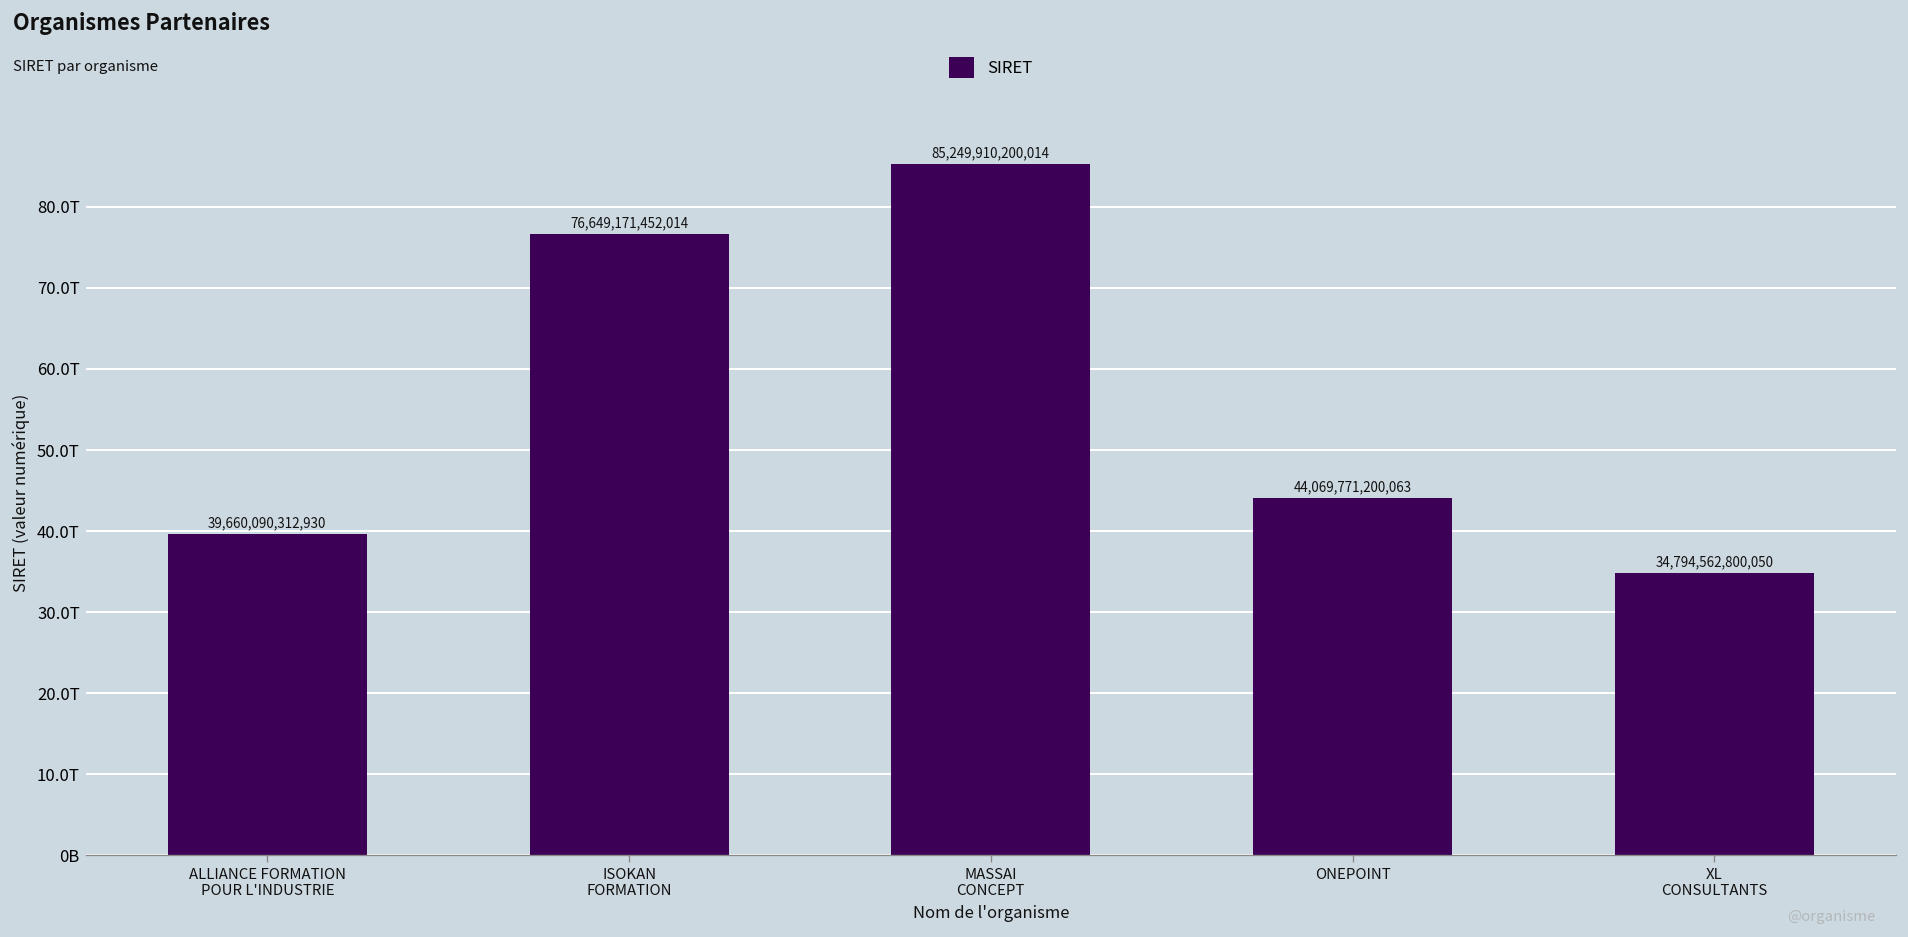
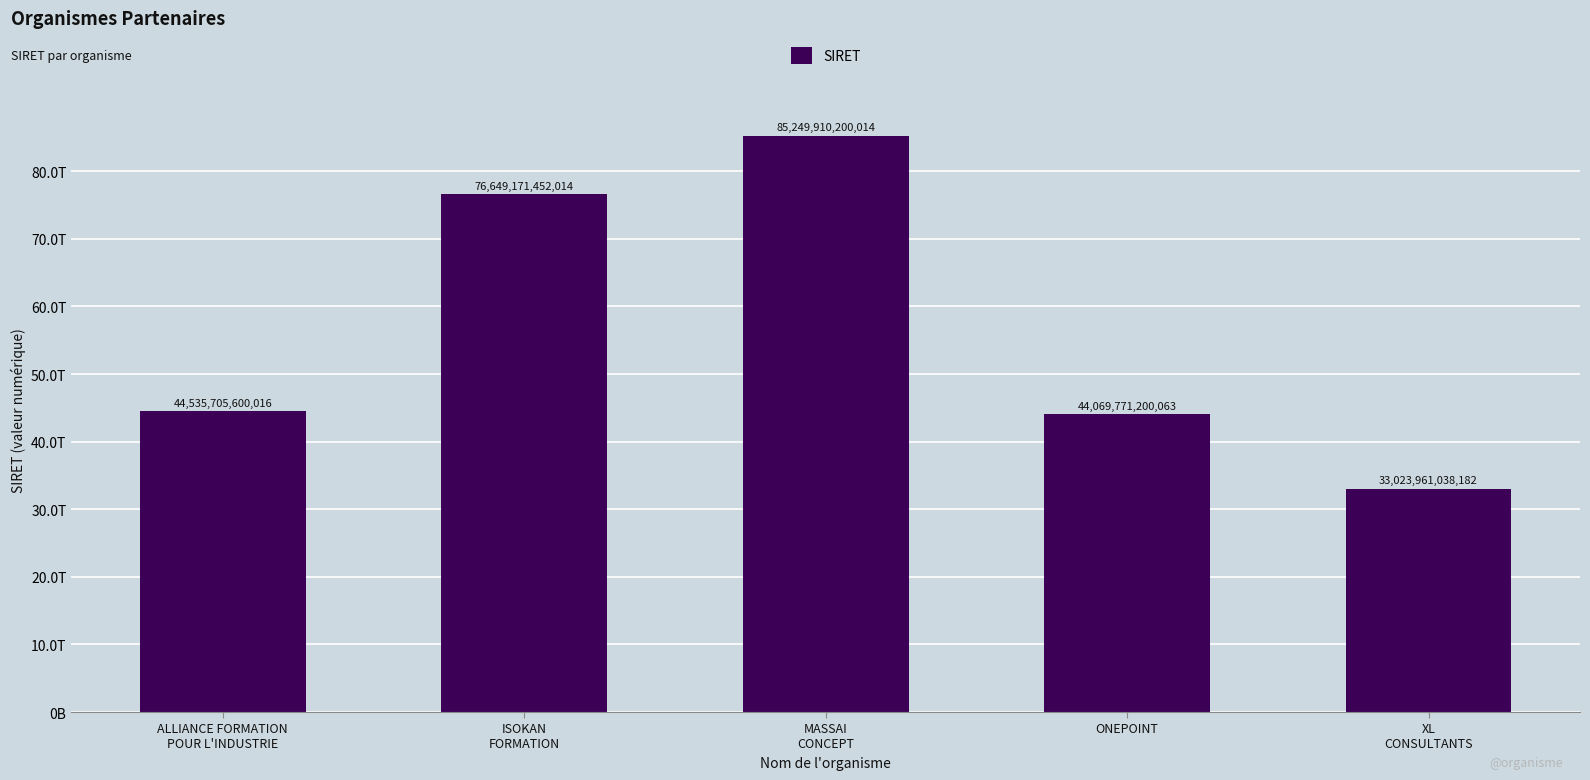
ALLIANCE FORMATION POUR L'INDUSTRIE: 39,660,090,312,930 -> 44,535,705,600,016
XL CONSULTANTS: 34,794,562,800,050 -> 33,023,961,038,182
